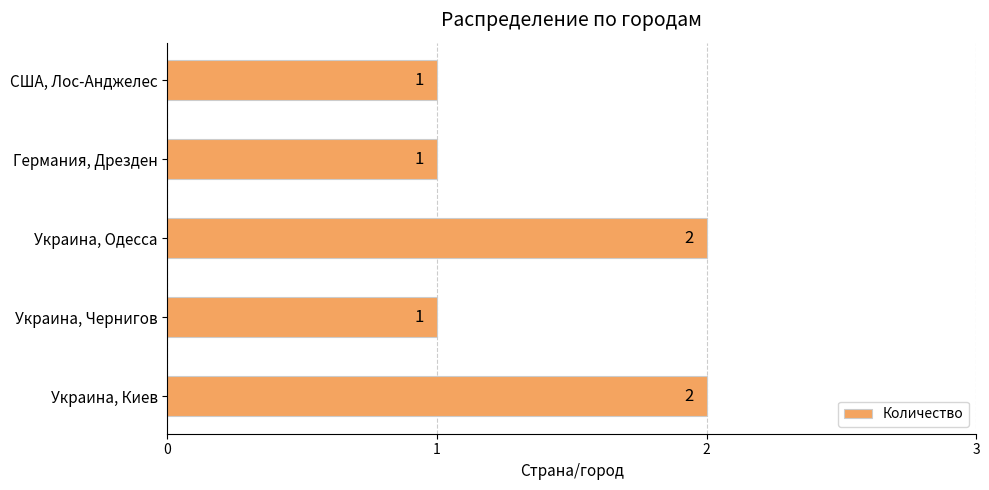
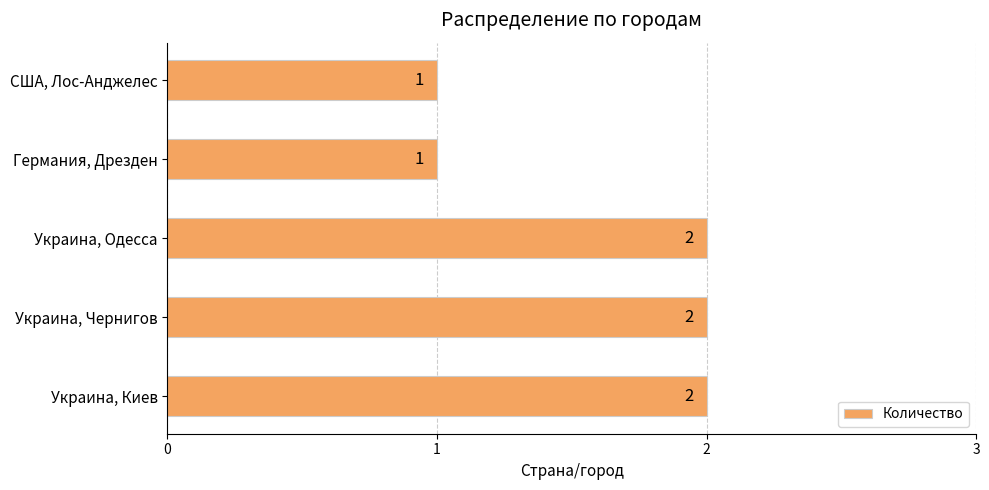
Украина, Чернигов: 1 -> 2
